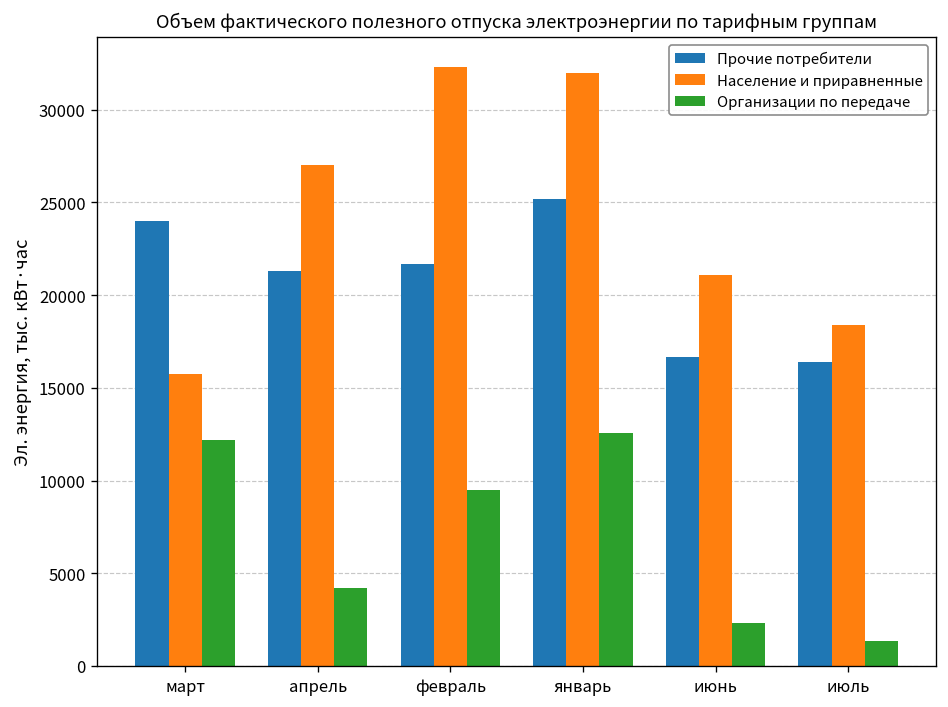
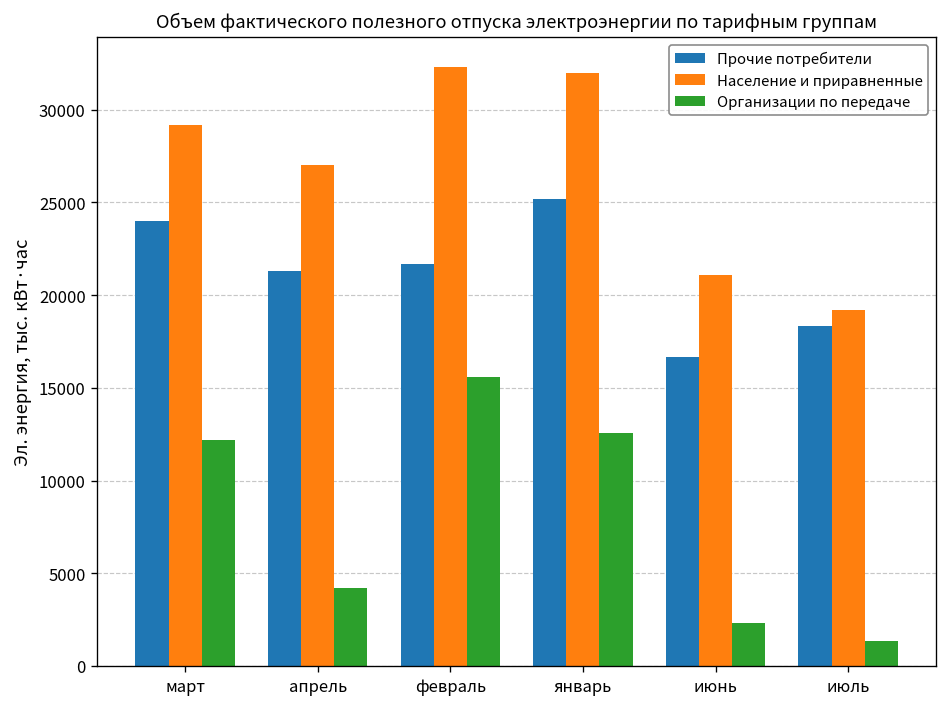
Население и приравненные, март: 15700 -> 29200
Организации по передаче, февраль: 9500 -> 15600
Прочие потребители, июль: 16400 -> 18300
Население и приравненные, июль: 18400 -> 19200
